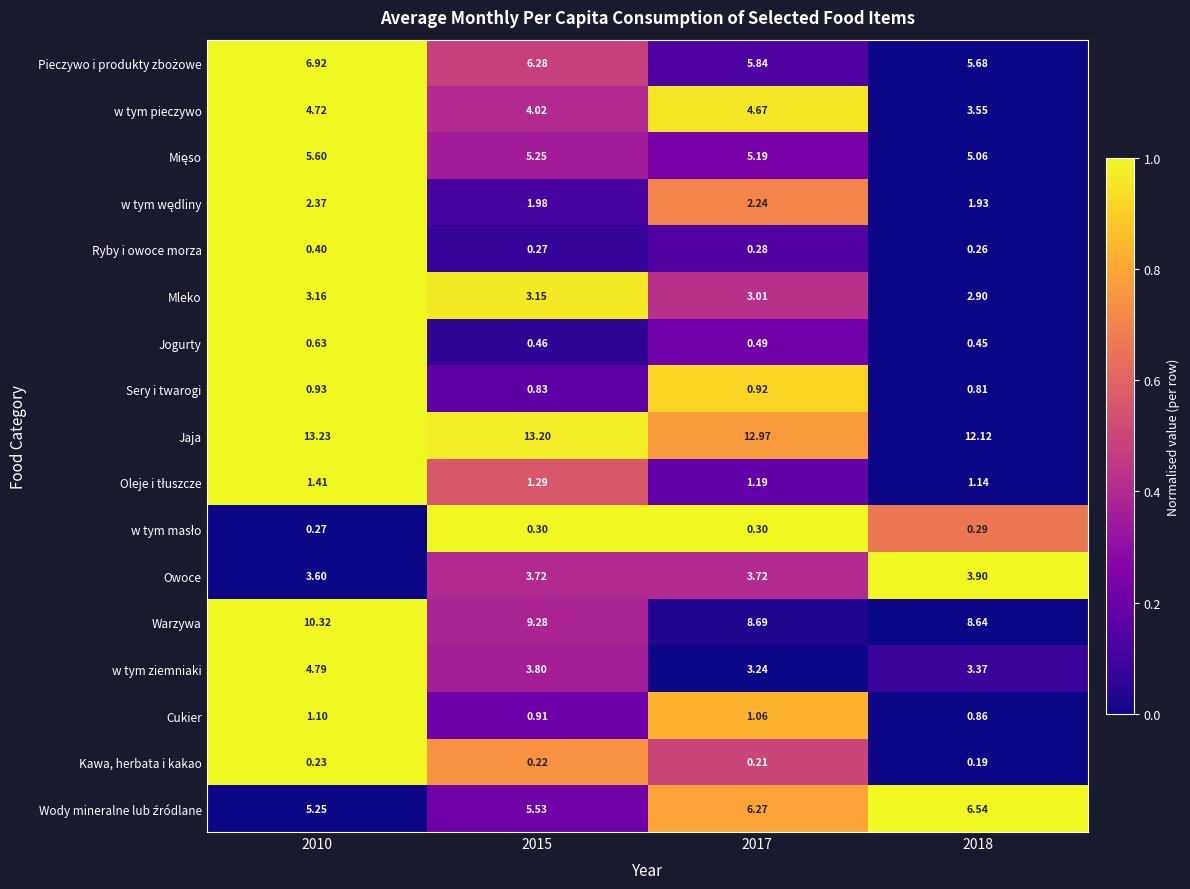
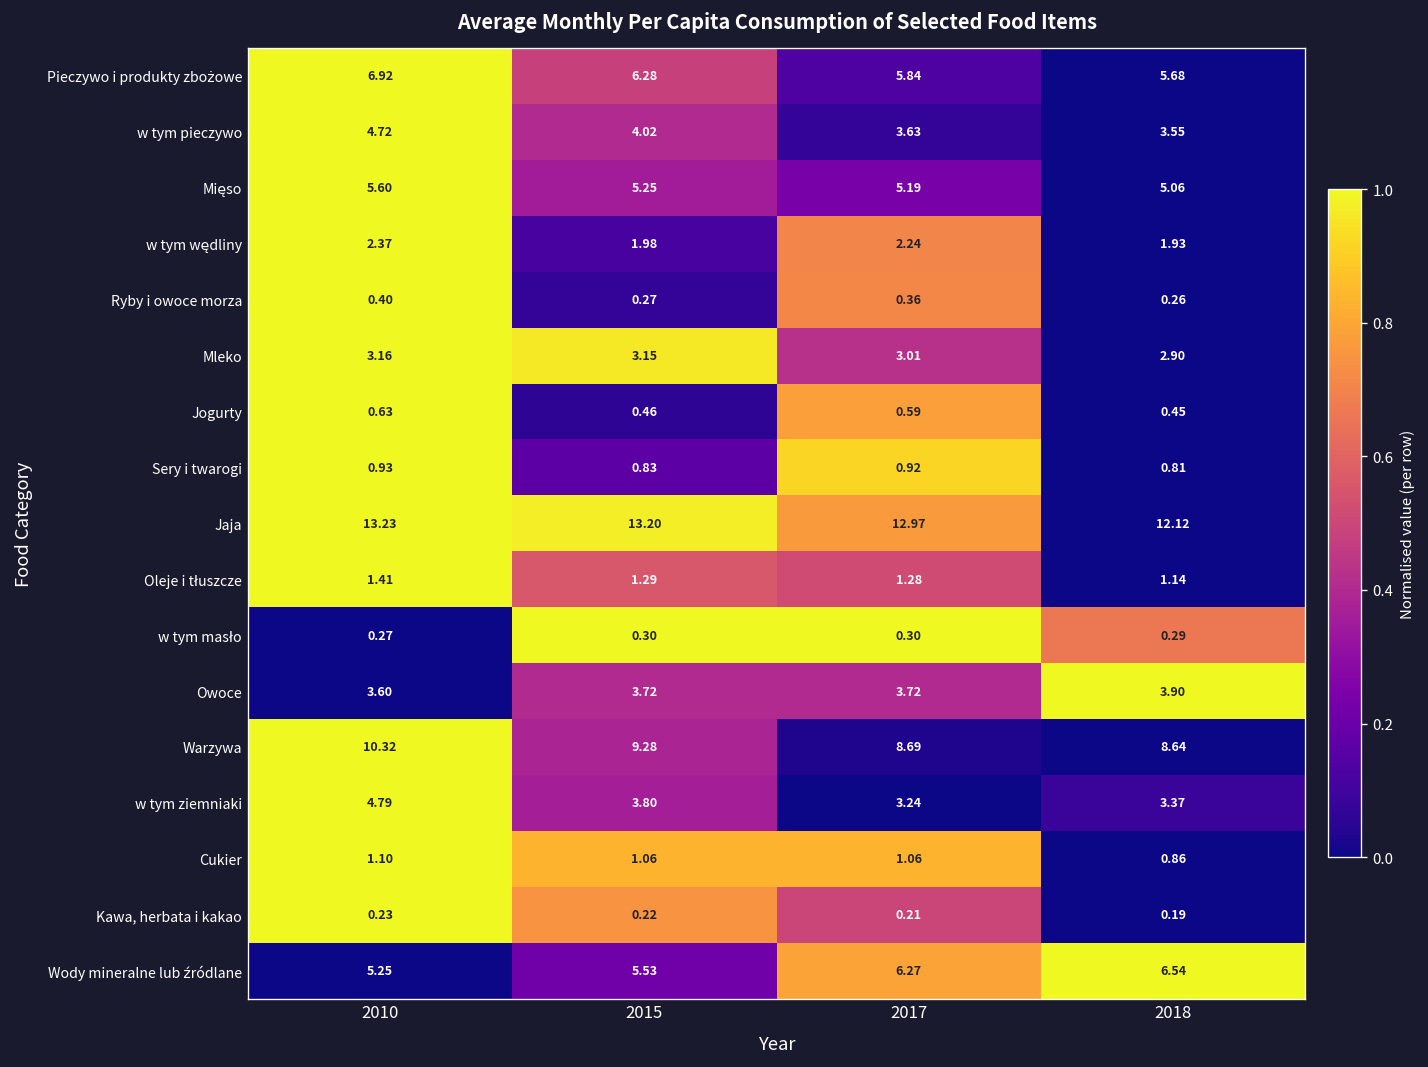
w tym pieczywo, 2017: 4.67 -> 3.63
Ryby i owoce morza, 2017: 0.28 -> 0.36
Jogurty, 2017: 0.49 -> 0.59
Oleje i tłuszcze, 2017: 1.19 -> 1.28
Cukier, 2015: 0.91 -> 1.06
